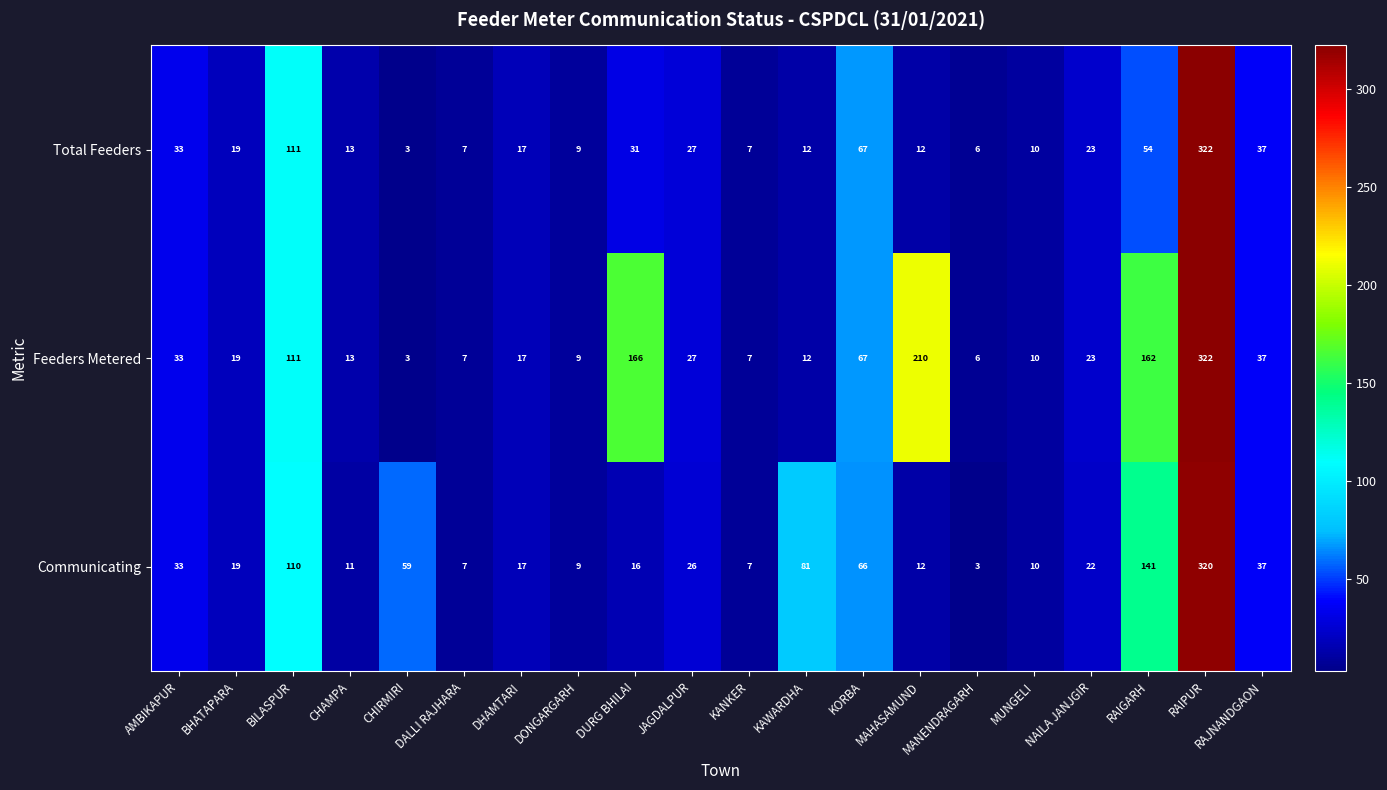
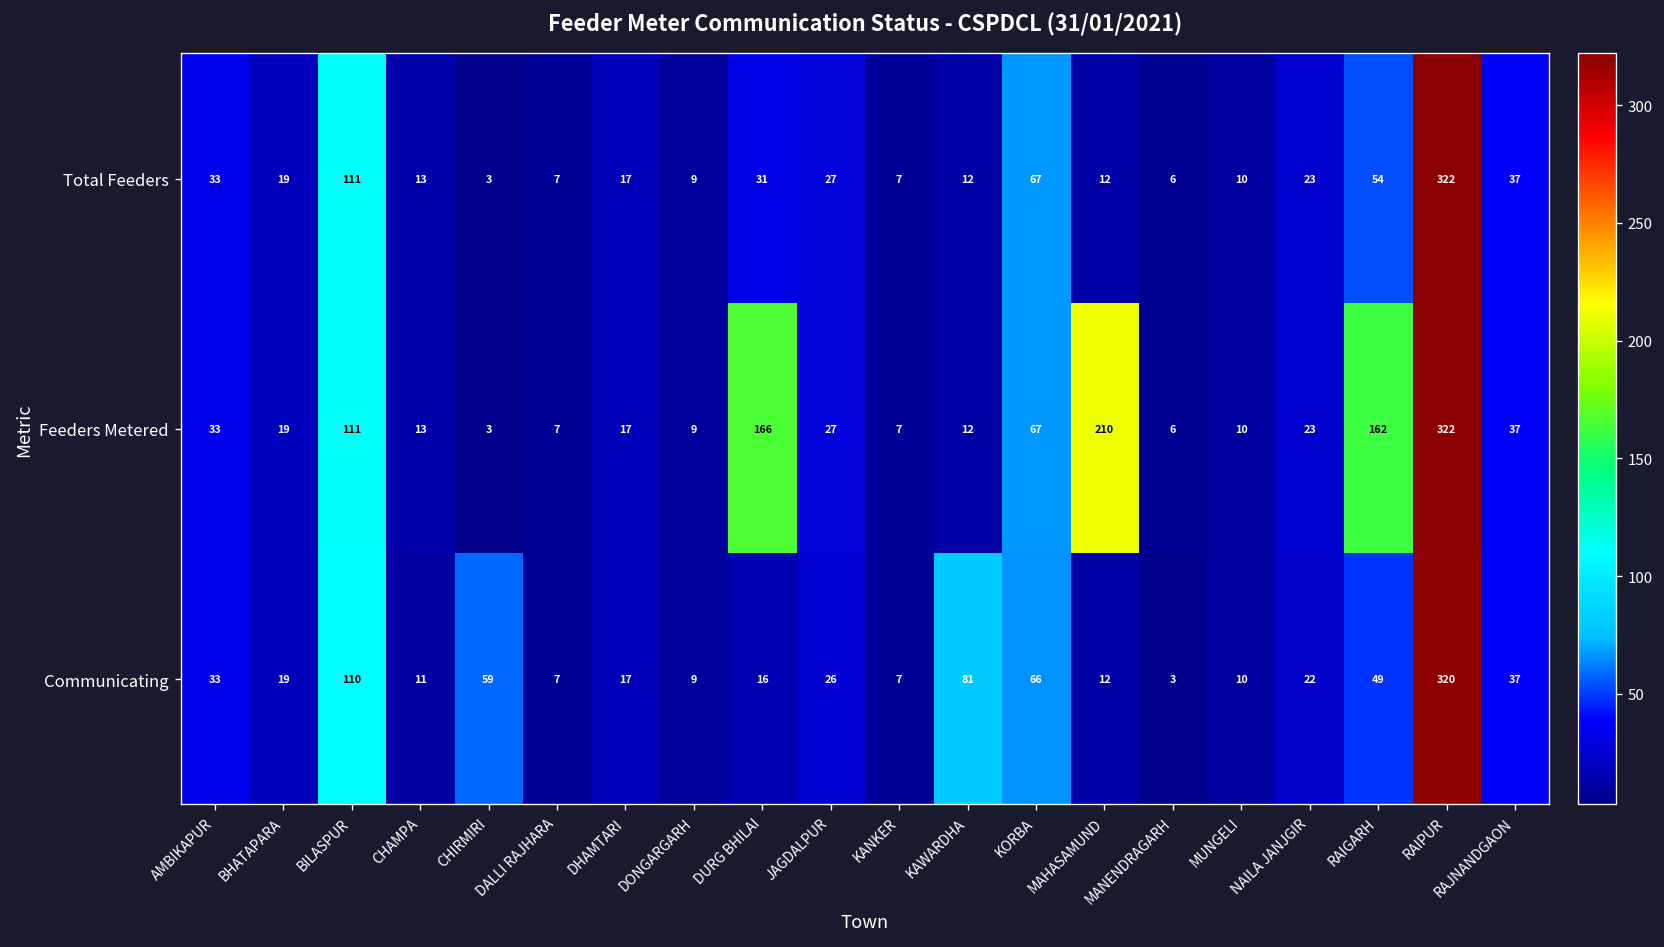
Communicating, RAIGARH: 141 -> 49
